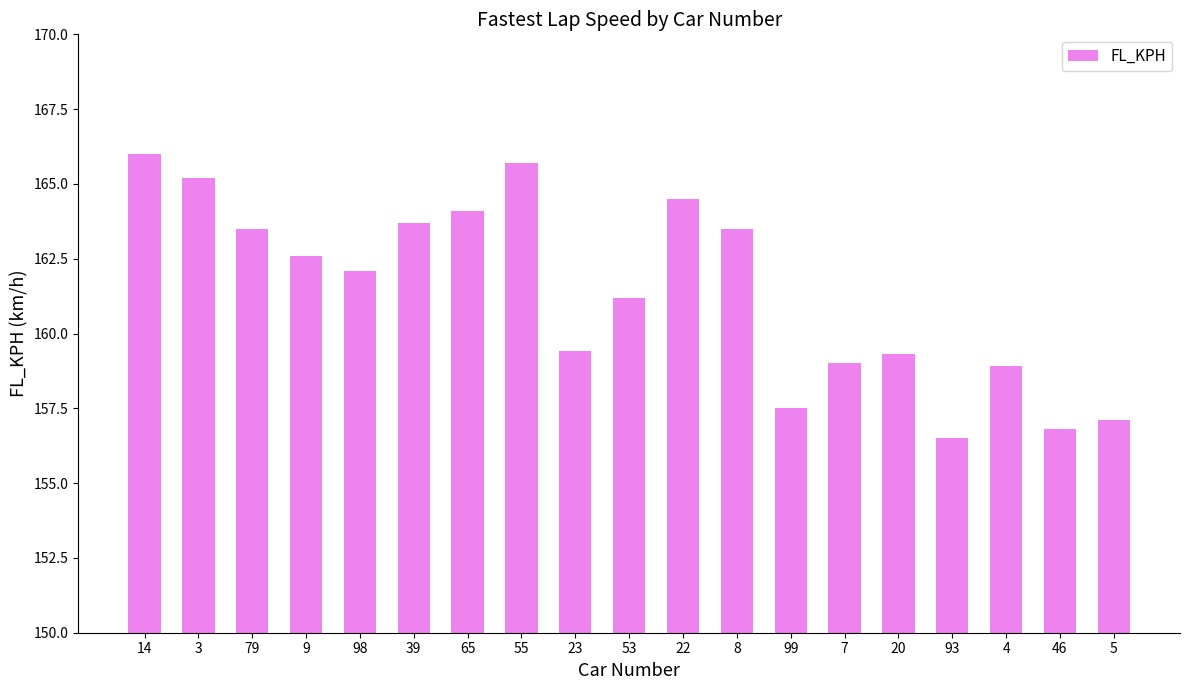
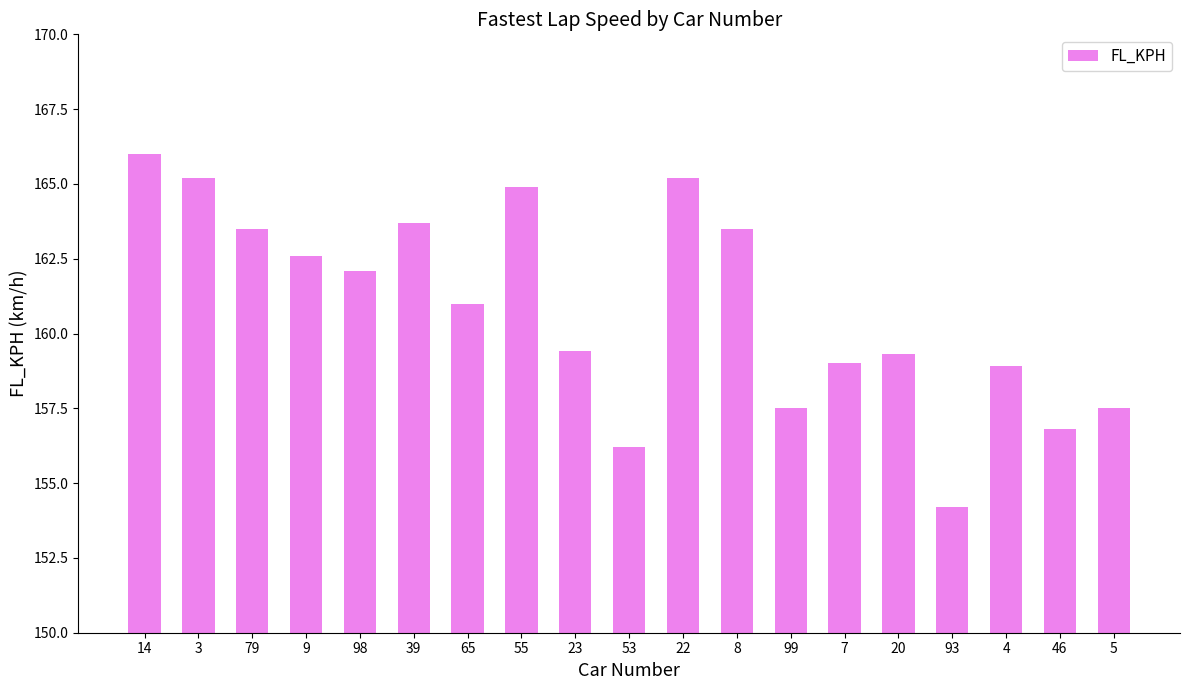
65: 164.1 -> 161.0
55: 165.7 -> 164.9
53: 161.2 -> 156.2
22: 164.5 -> 165.2
93: 156.5 -> 154.2
5: 157.1 -> 157.5
